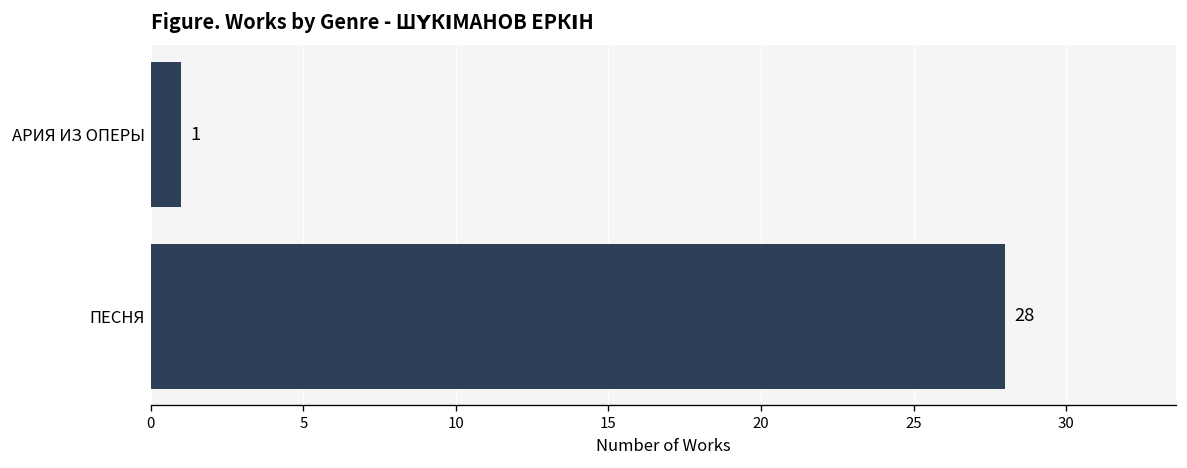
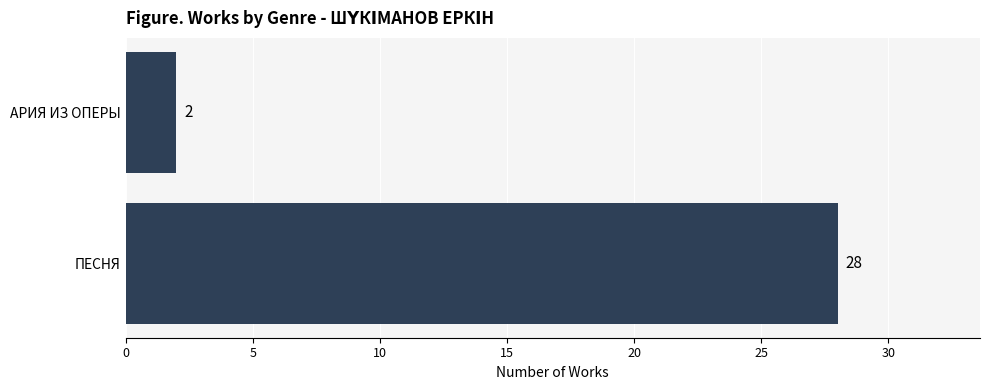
АРИЯ ИЗ ОПЕРЫ: 1 -> 2
